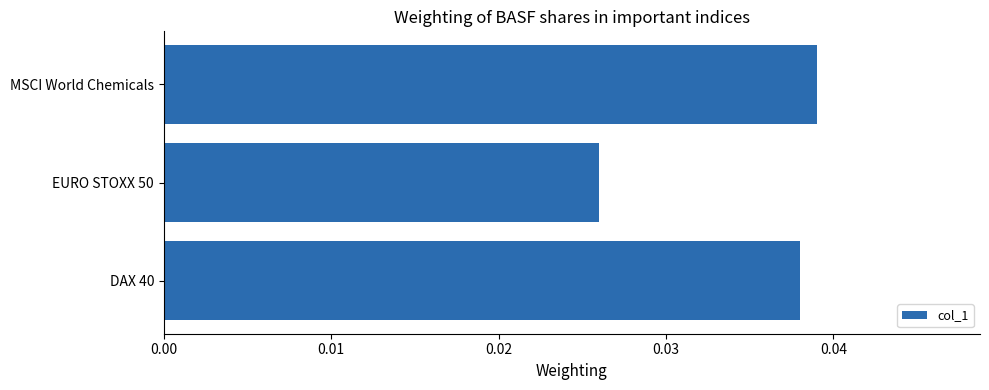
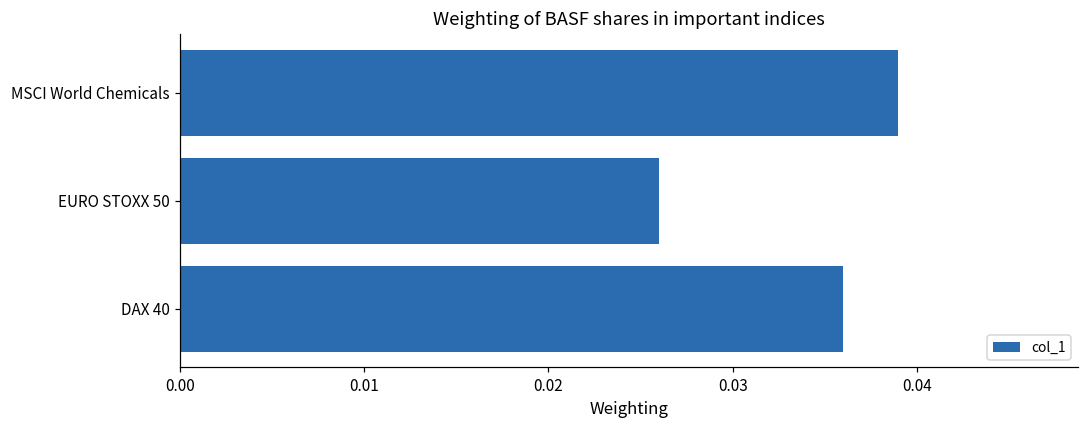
DAX 40: 0.038 -> 0.036
